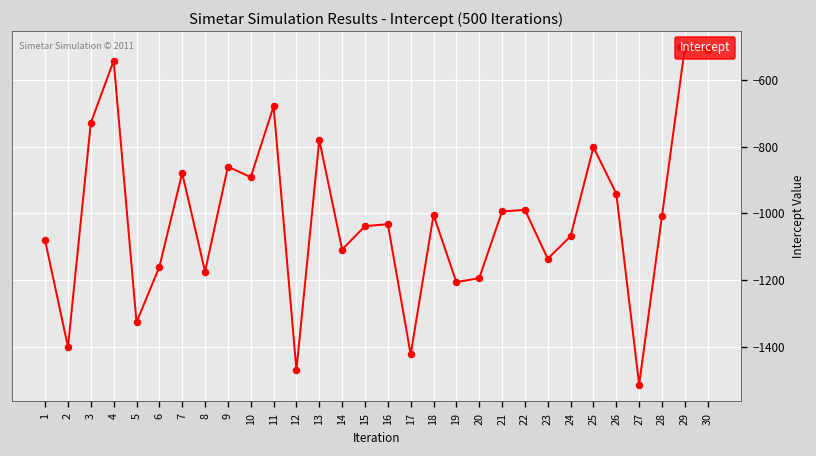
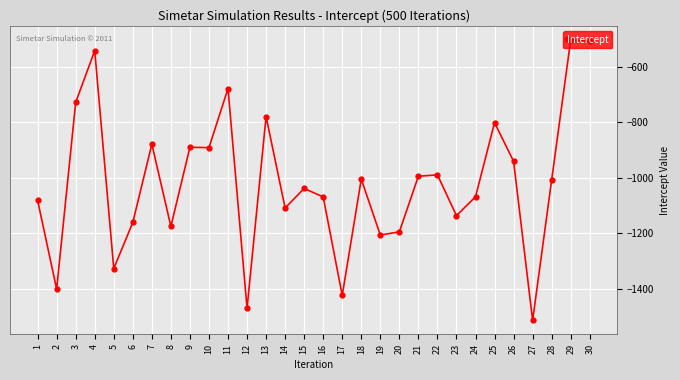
9: -860 -> -890
16: -1030 -> -1070
